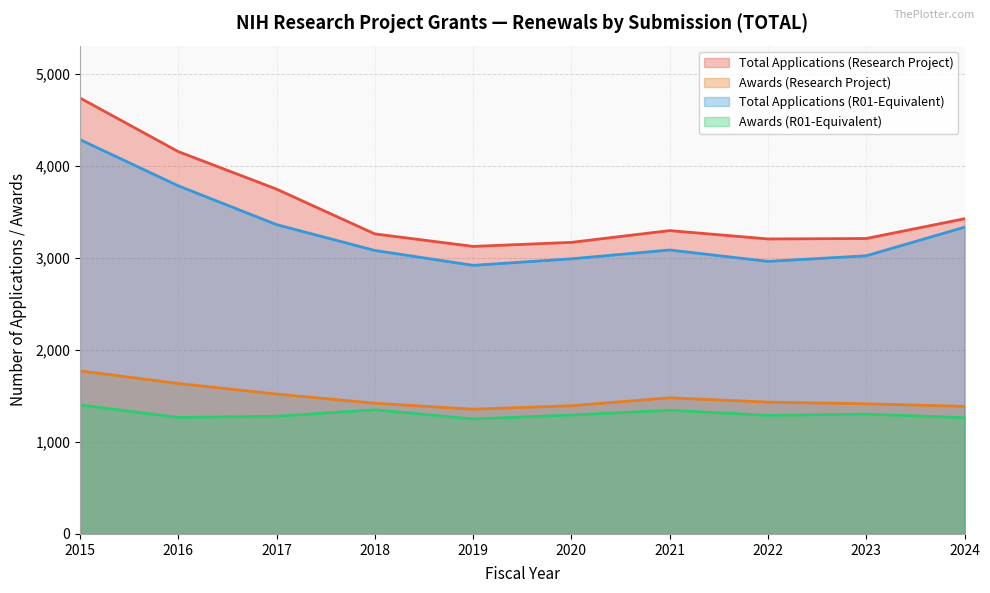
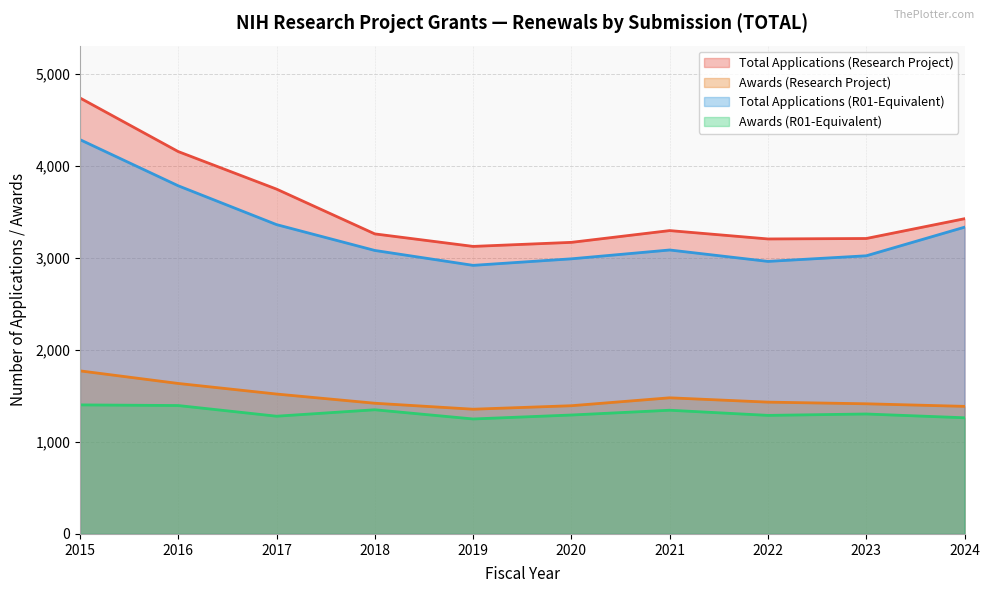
Awards (R01-Equivalent), 2016: 1,300 -> 1,400
